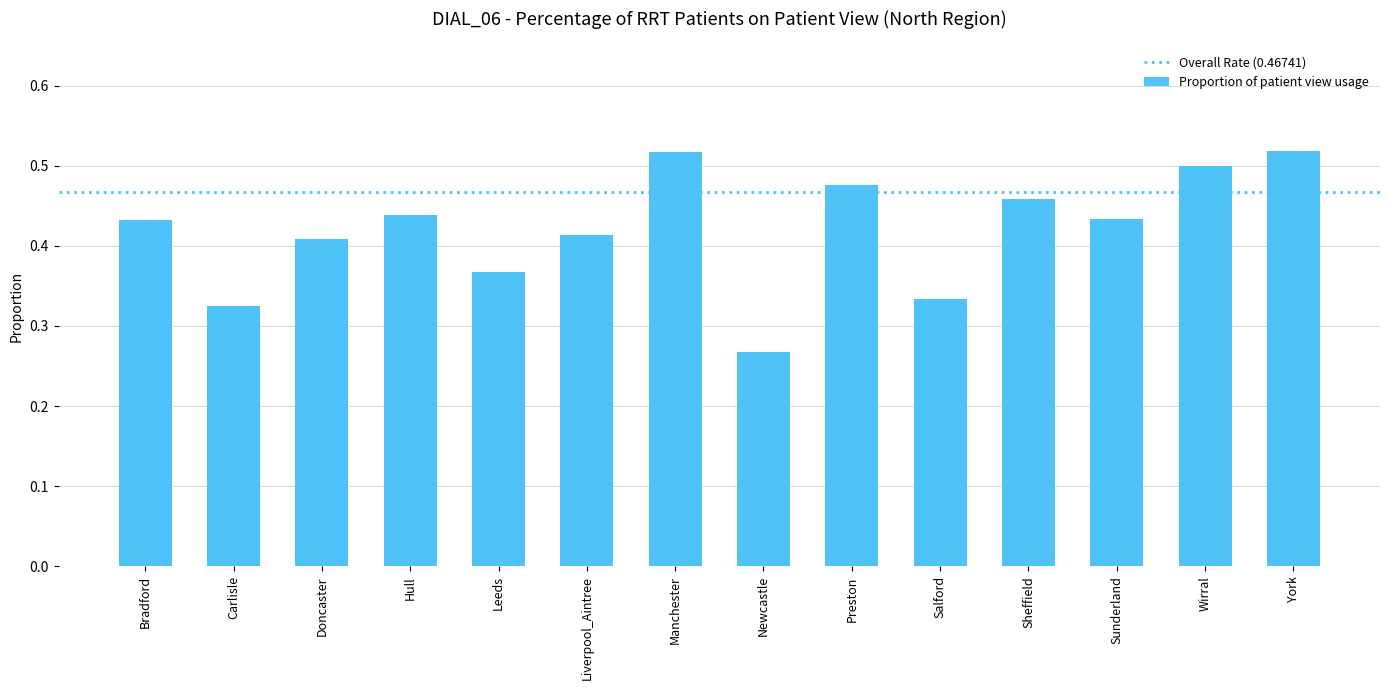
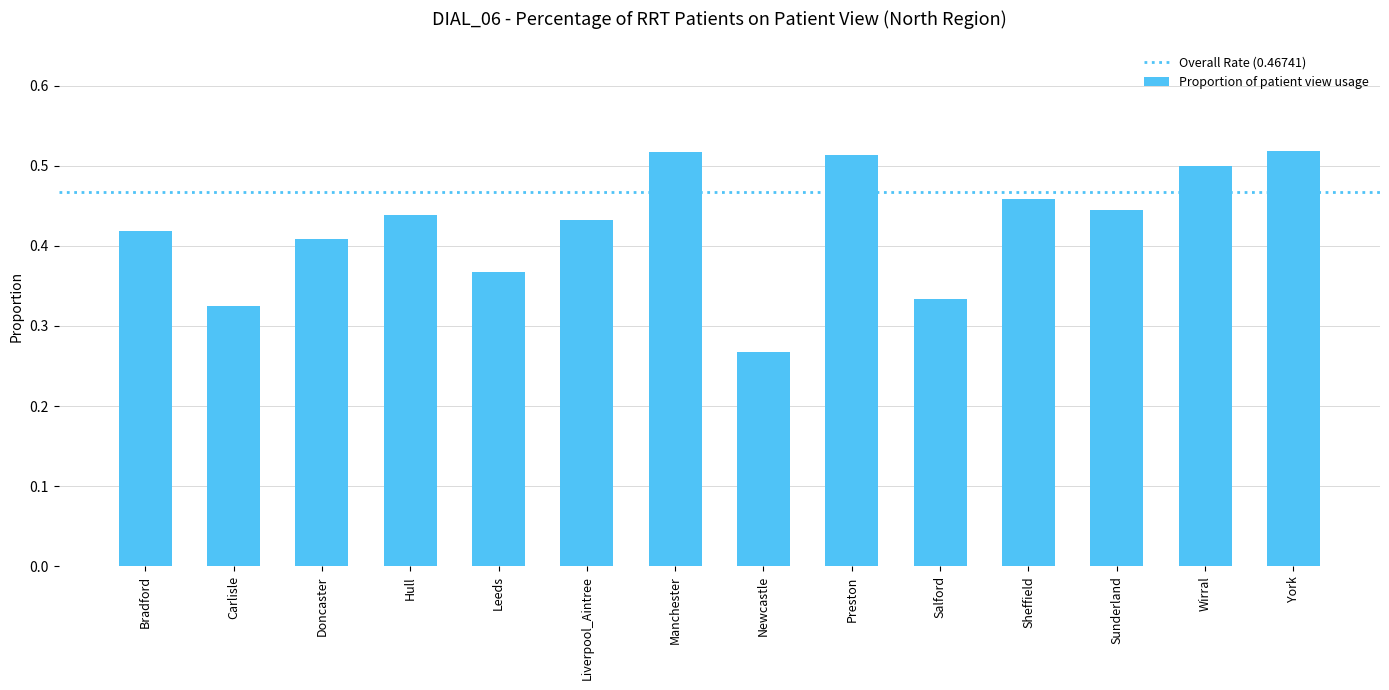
Bradford: 0.43 -> 0.42
Liverpool_Aintree: 0.41 -> 0.43
Preston: 0.48 -> 0.51
Sunderland: 0.43 -> 0.44
